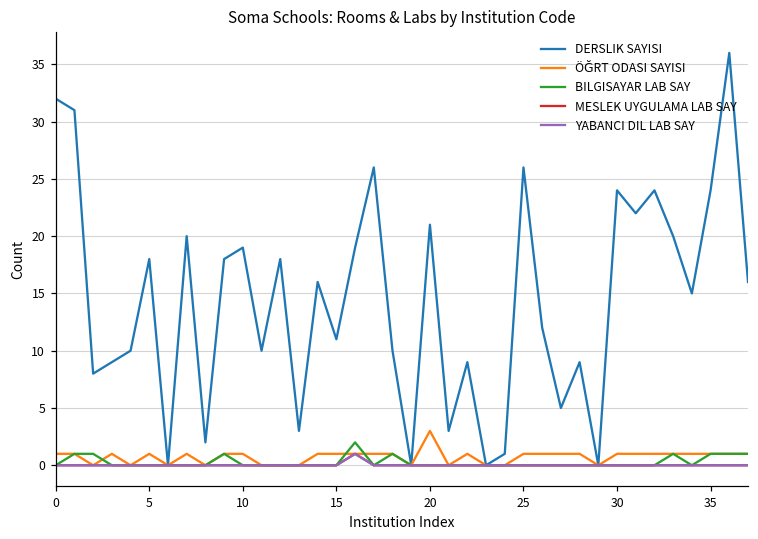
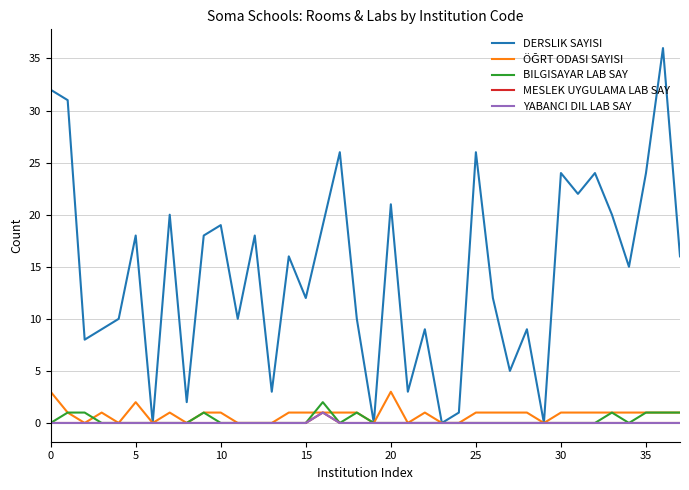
ÖĞRT ODASI SAYISI, 0: 1 -> 3
ÖĞRT ODASI SAYISI, 5: 1 -> 2
DERSLIK SAYISI, 15: 11 -> 12
